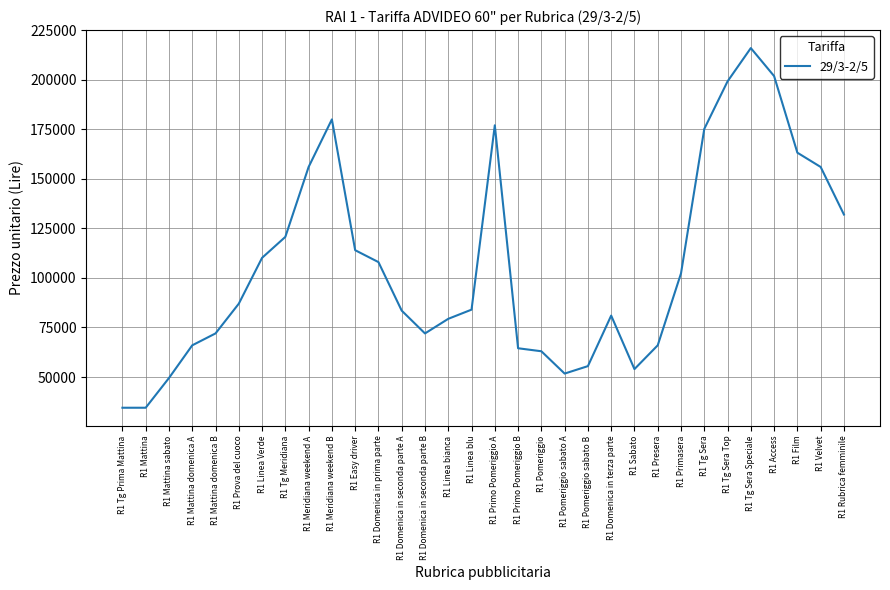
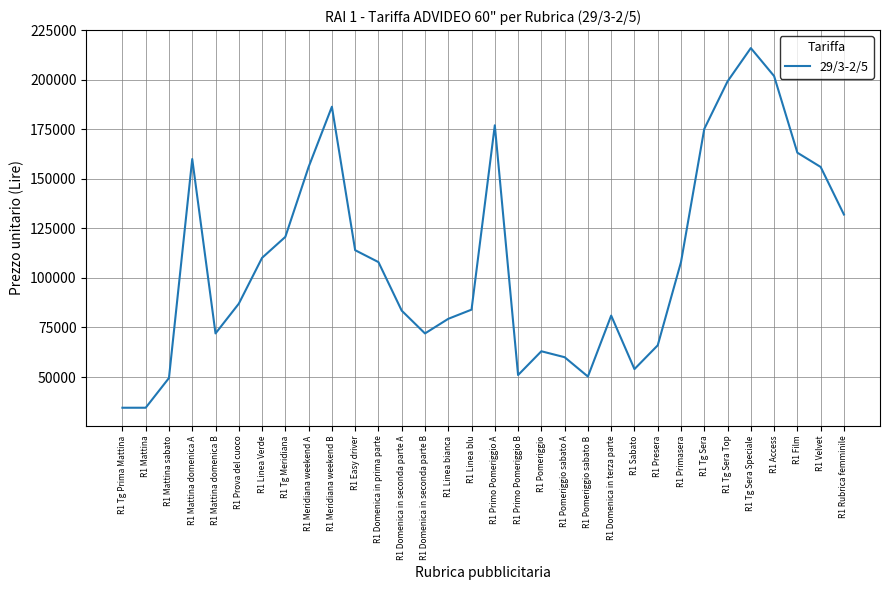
R1 Mattina domenica A: 66000 -> 160000
R1 Meridiana weekend B: 180000 -> 186000
R1 Primo Pomeriggio B: 65000 -> 51000
R1 Pomeriggio sabato A: 52000 -> 60000
R1 Pomeriggio sabato B: 56000 -> 50000
R1 Primasera: 102000 -> 108000
